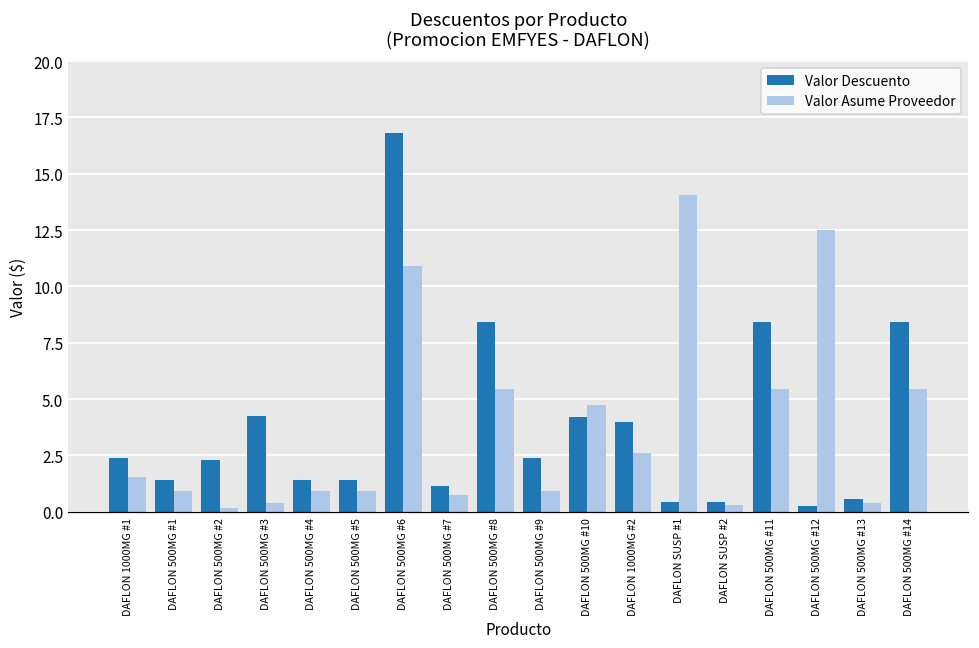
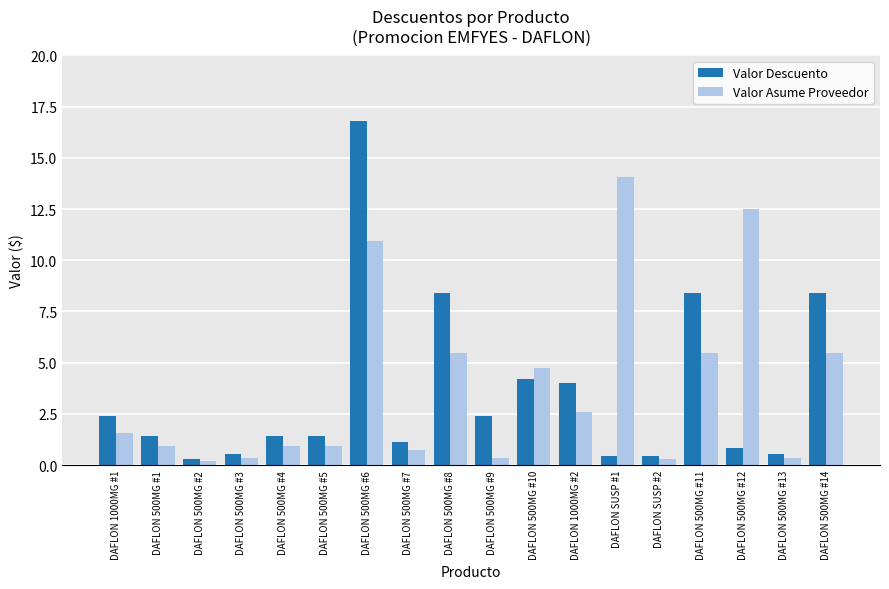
Valor Descuento, DAFLON 500MG #2: 2.3 -> 0.3
Valor Descuento, DAFLON 500MG #3: 4.2 -> 0.6
Valor Asume Proveedor, DAFLON 500MG #9: 0.9 -> 0.4
Valor Descuento, DAFLON 500MG #12: 0.2 -> 0.8
